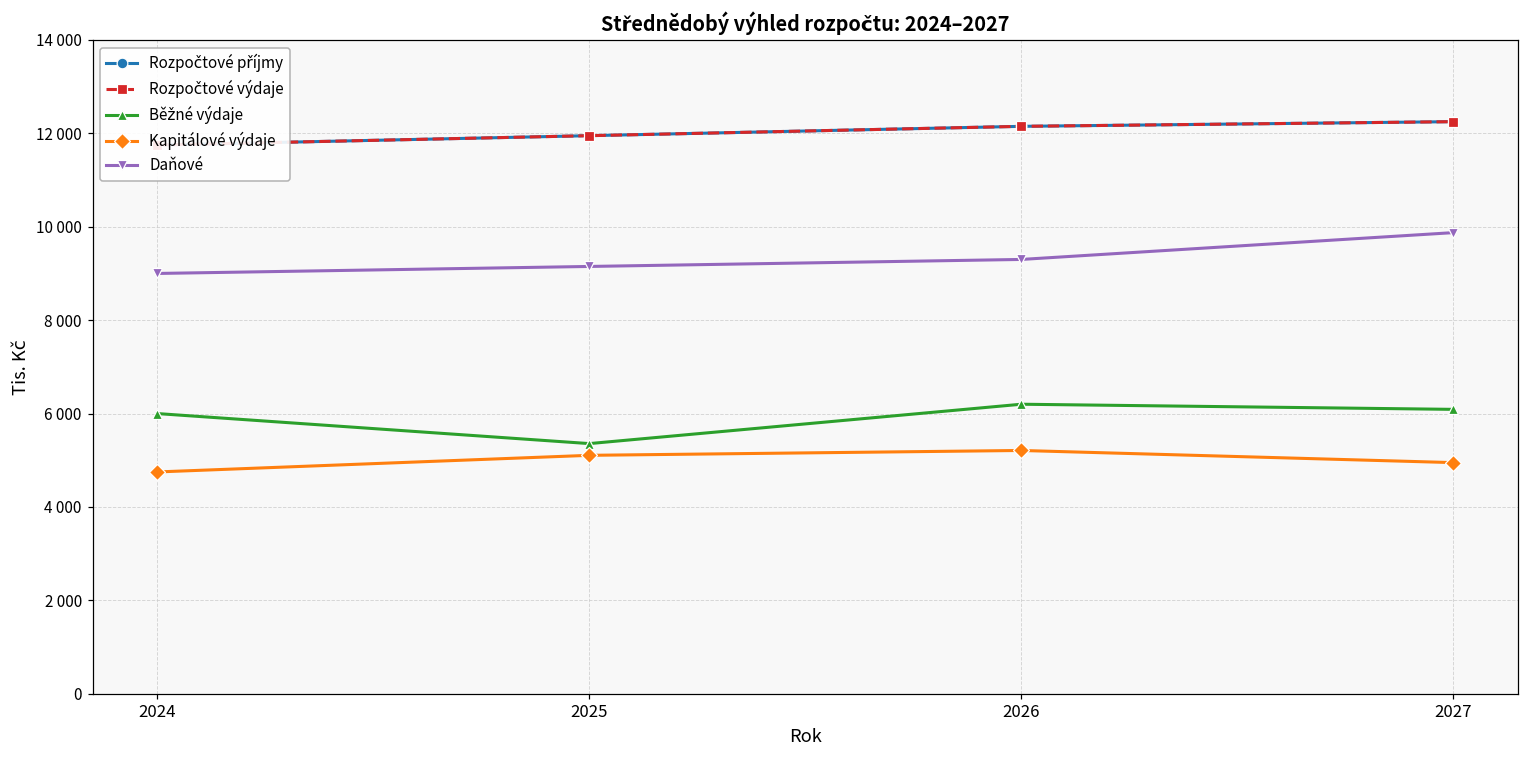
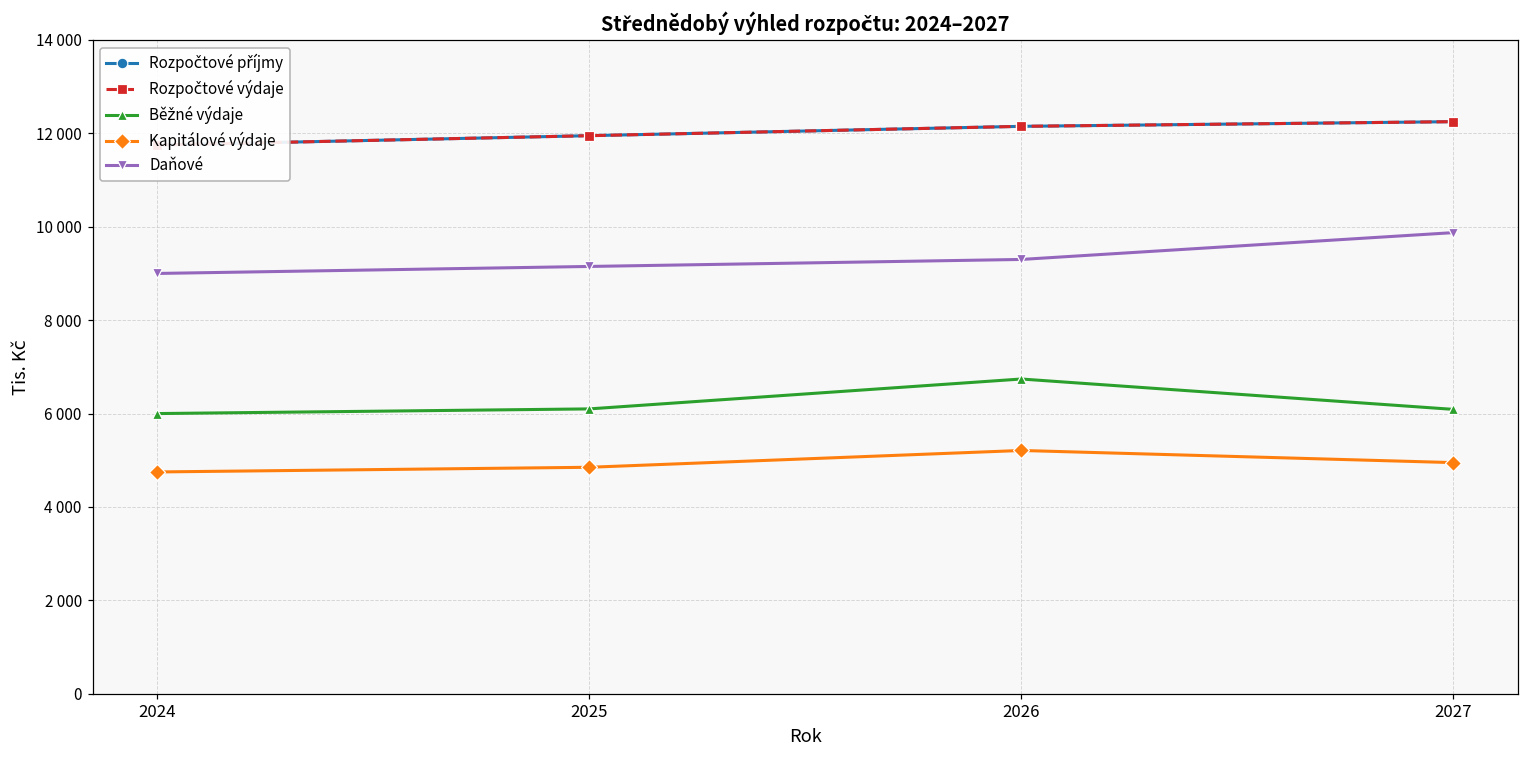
Běžné výdaje, 2025: 5400 -> 6100
Kapitálové výdaje, 2025: 5100 -> 4900
Běžné výdaje, 2026: 6200 -> 6700
